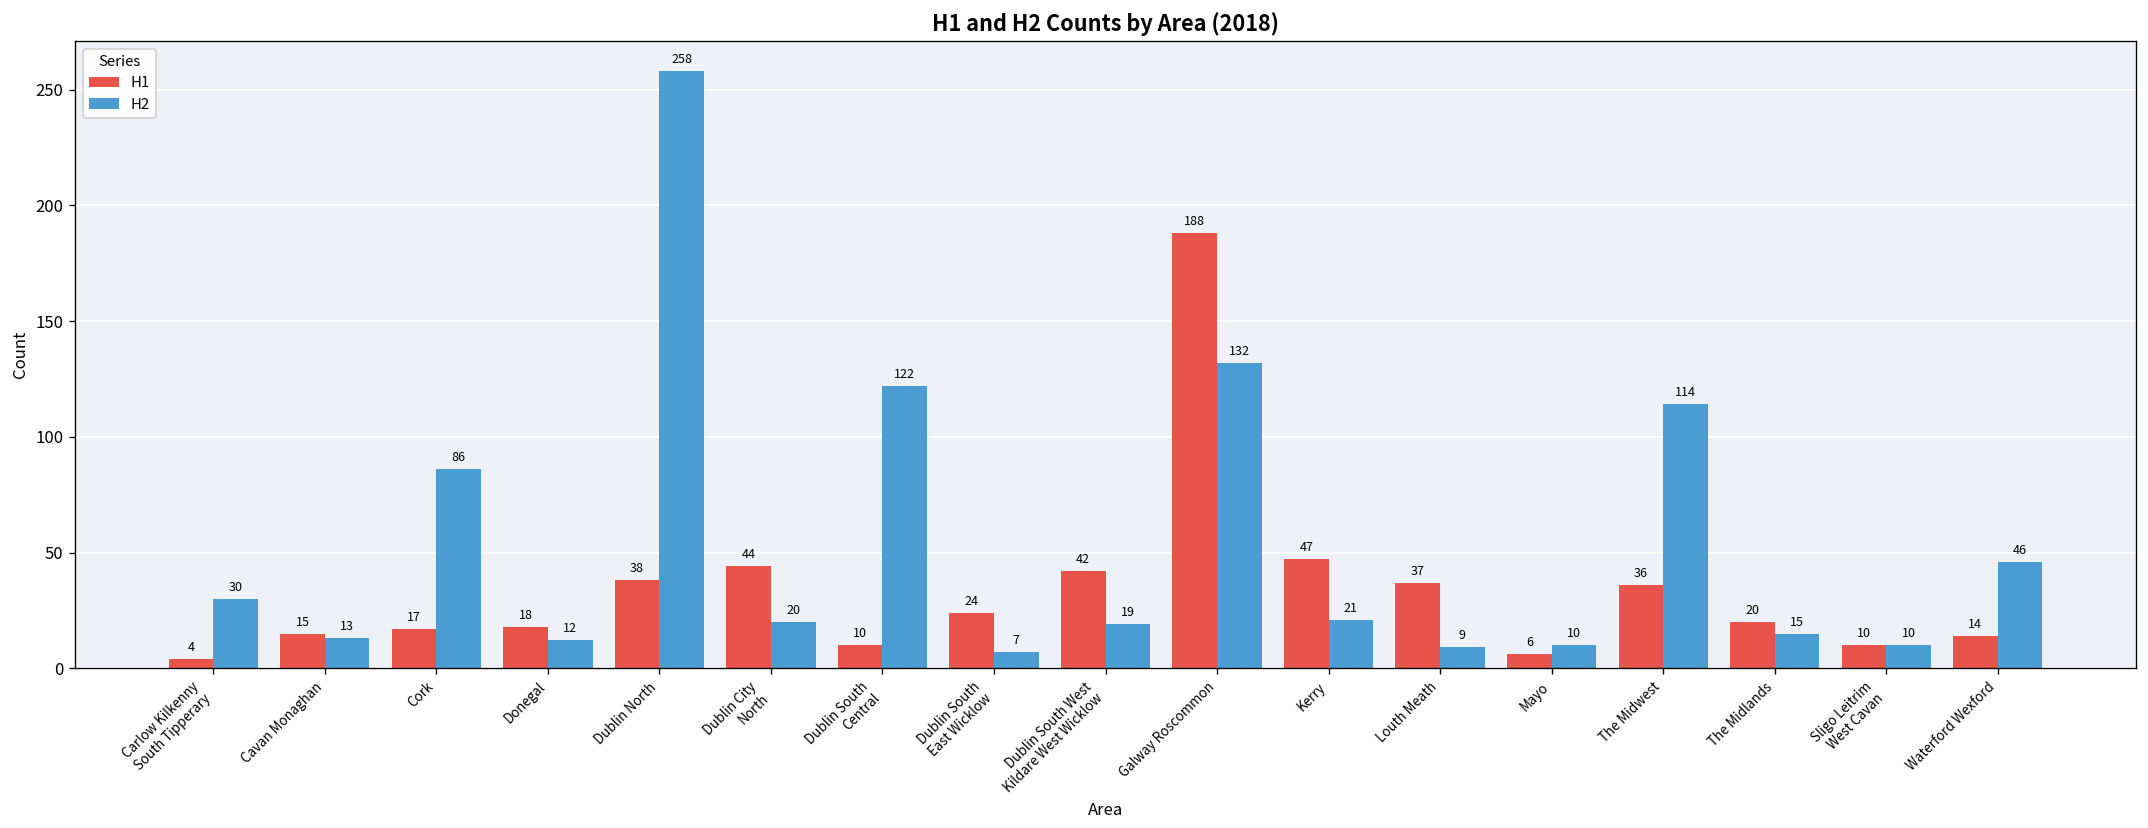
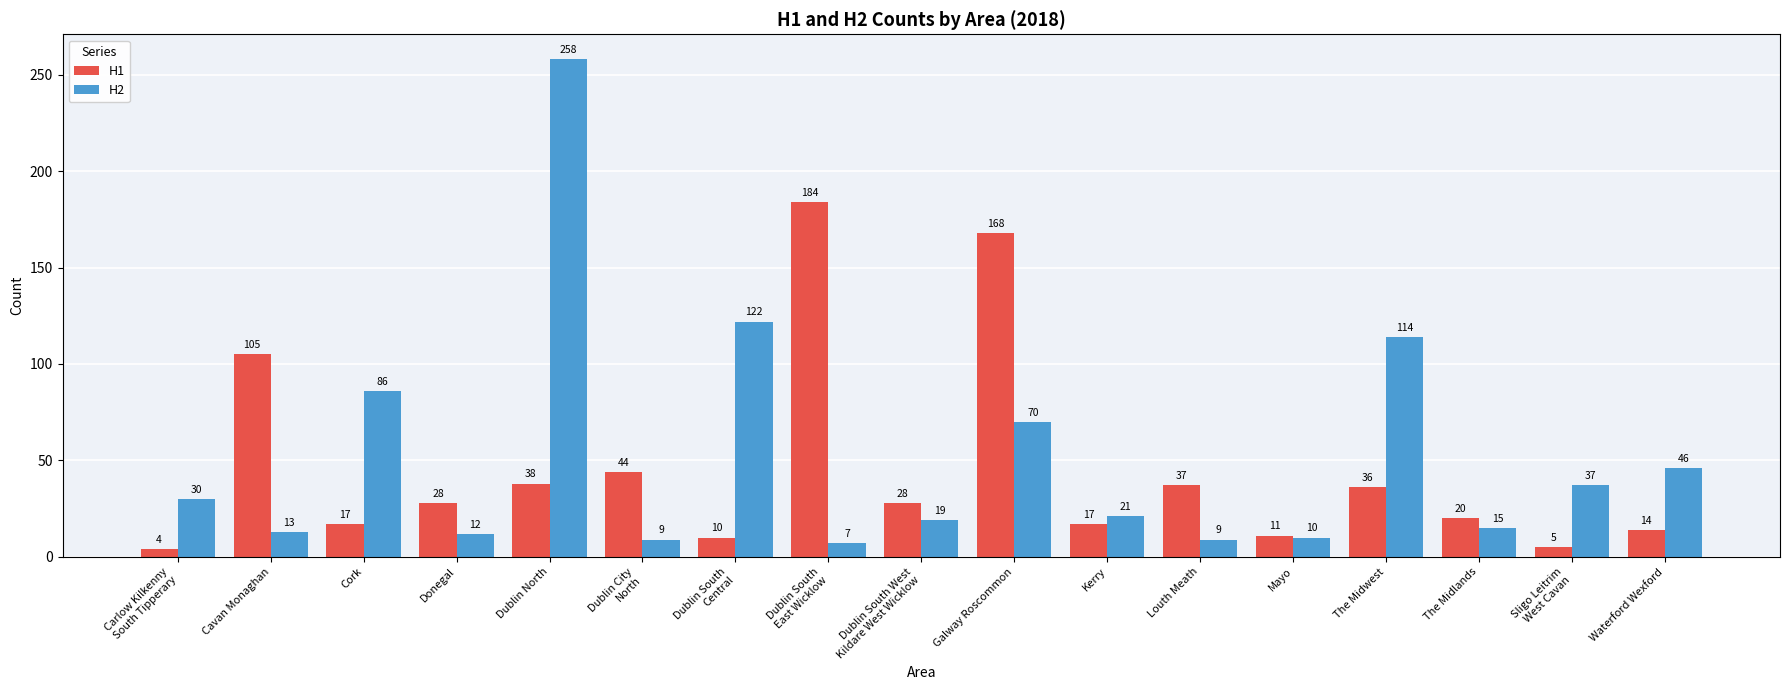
H1, Cavan Monaghan: 15 -> 105
H1, Donegal: 18 -> 28
H2, Dublin City North: 20 -> 9
H1, Dublin South East Wicklow: 24 -> 184
H1, Dublin South West Kildare West Wicklow: 42 -> 28
H1, Galway Roscommon: 188 -> 168
H2, Galway Roscommon: 132 -> 70
H1, Kerry: 47 -> 17
H1, Mayo: 6 -> 11
H1, Sligo Leitrim West Cavan: 10 -> 5
H2, Sligo Leitrim West Cavan: 10 -> 37
